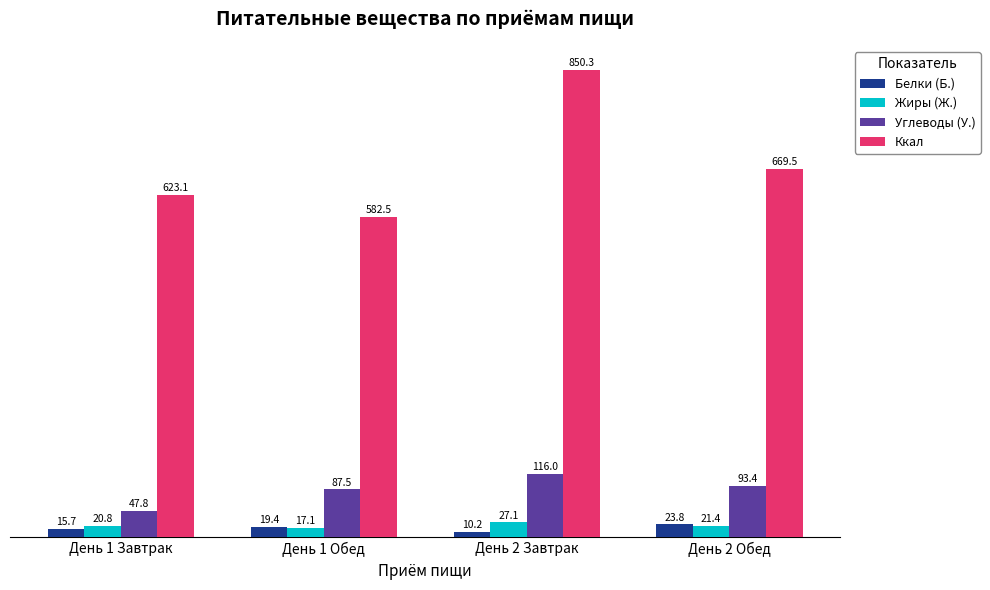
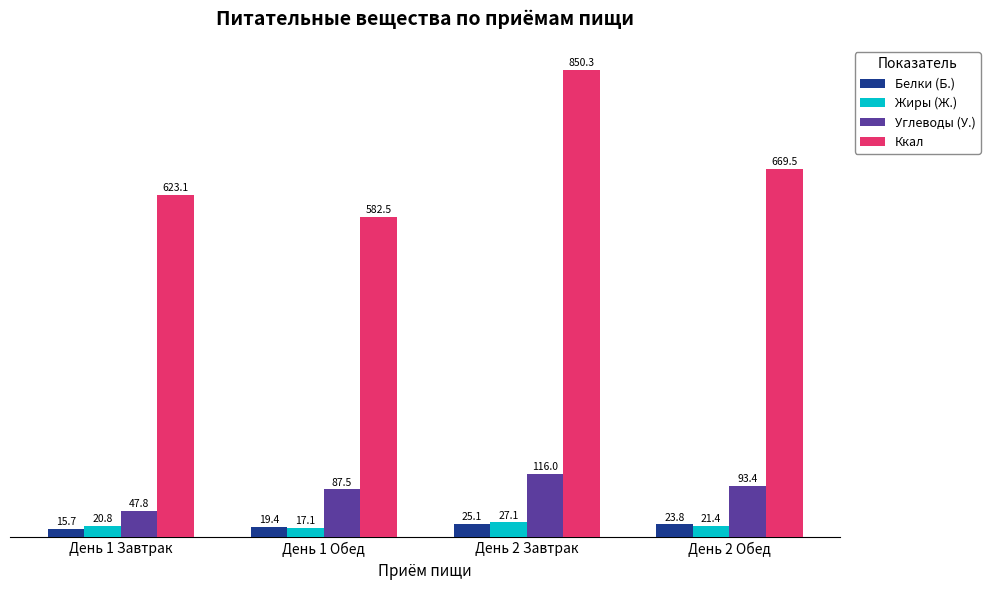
Белки (Б.), День 2 Завтрак: 10.2 -> 25.1
